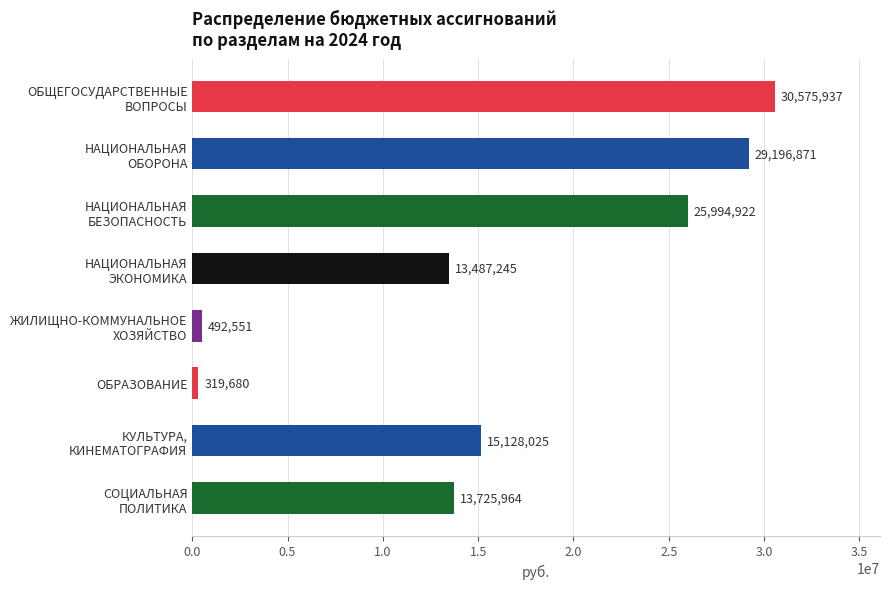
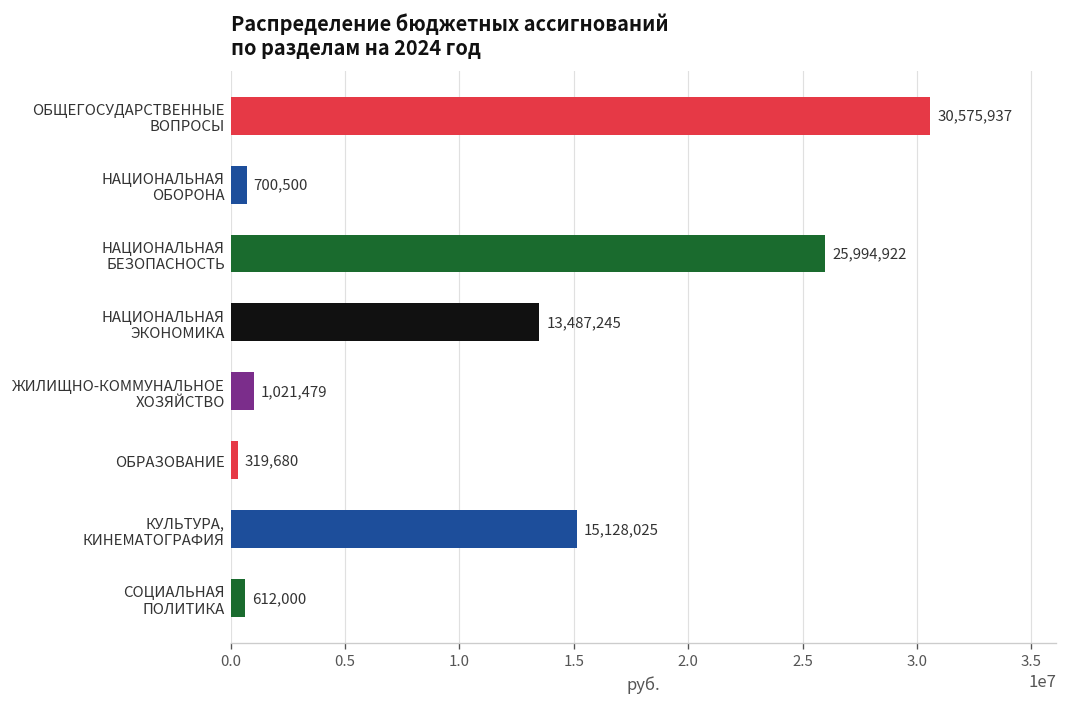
НАЦИОНАЛЬНАЯ ОБОРОНА: 29,196,871 -> 700,500
ЖИЛИЩНО-КОММУНАЛЬНОЕ ХОЗЯЙСТВО: 492,551 -> 1,021,479
СОЦИАЛЬНАЯ ПОЛИТИКА: 13,725,964 -> 612,000
